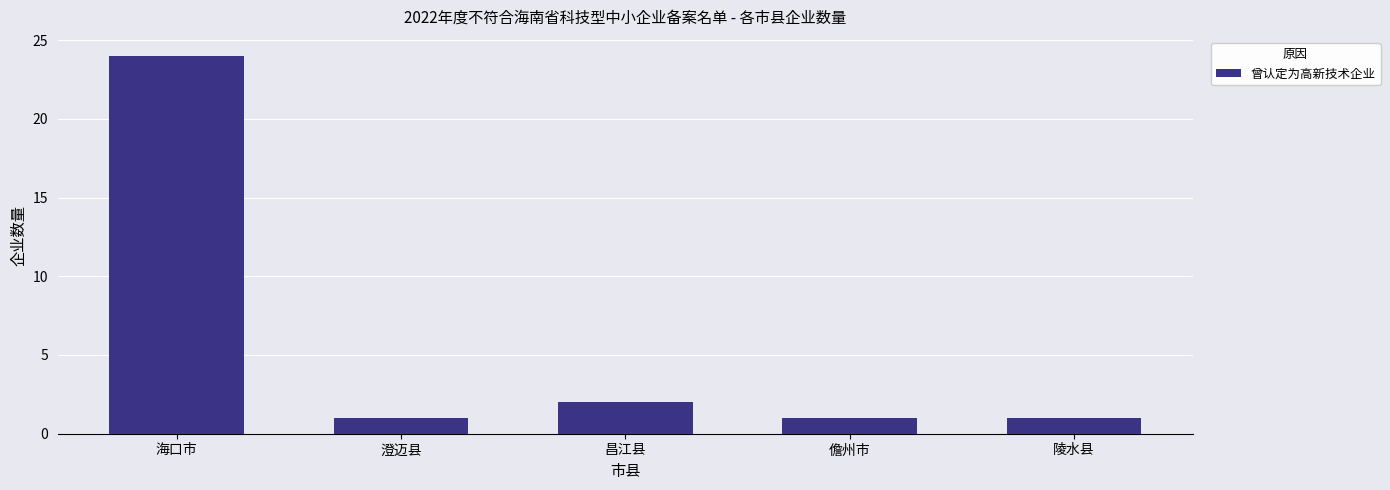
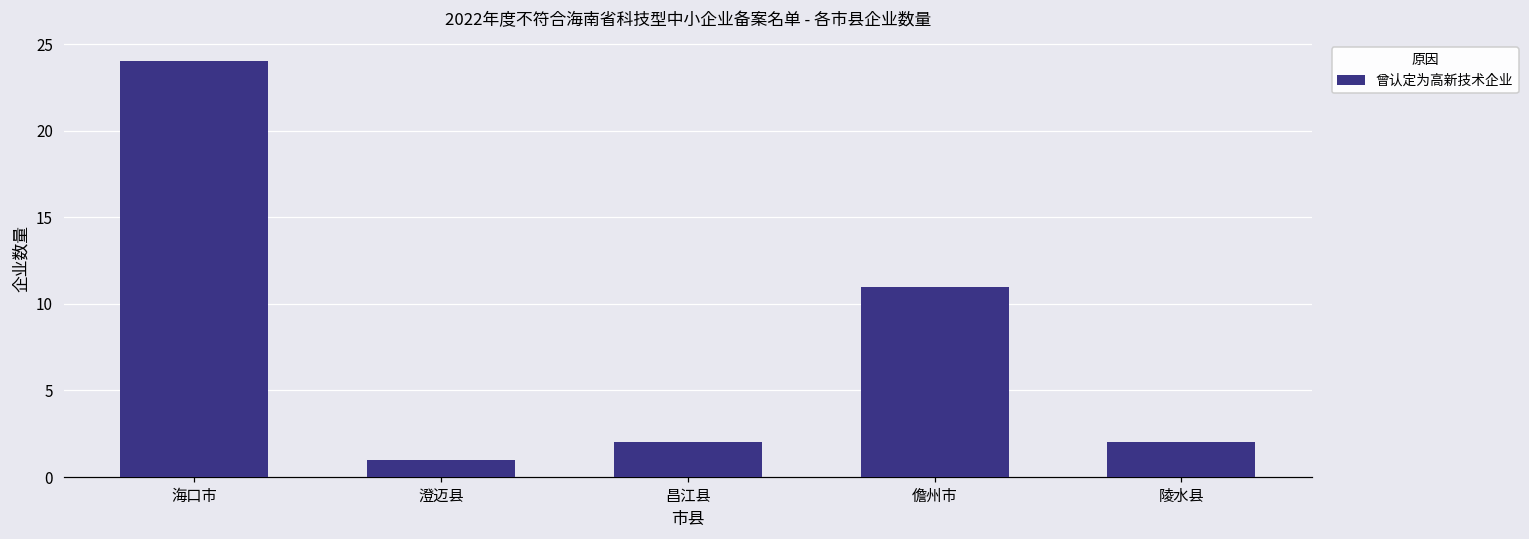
儋州市: 1 -> 11
陵水县: 1 -> 2
